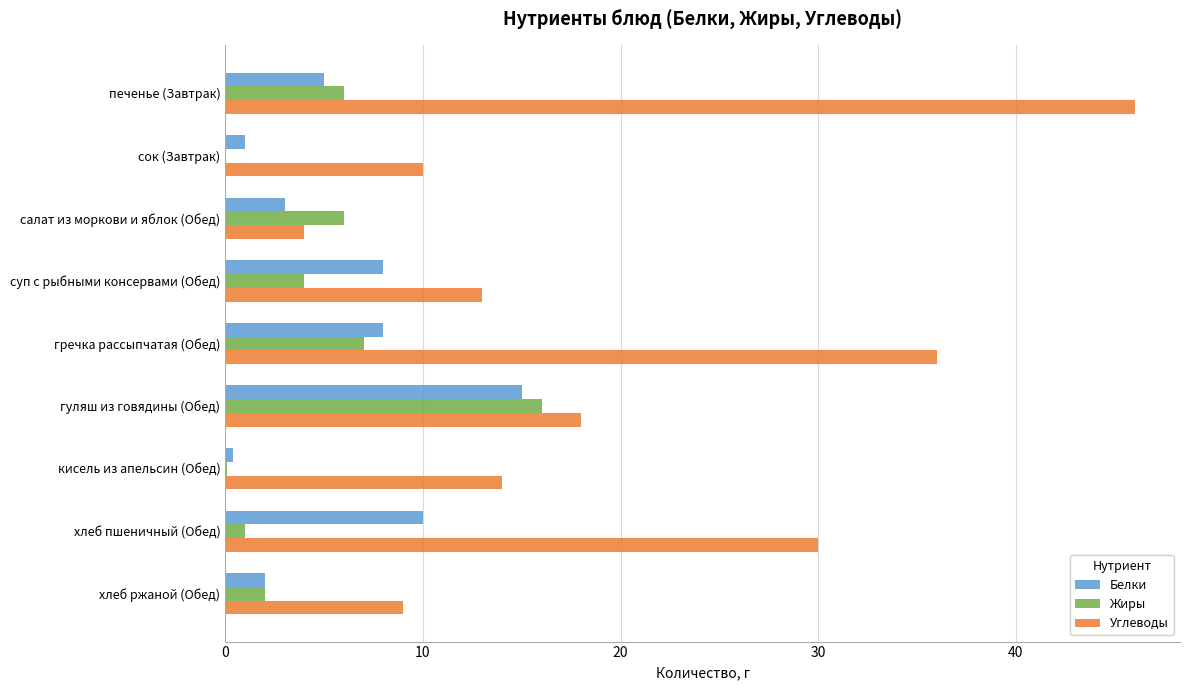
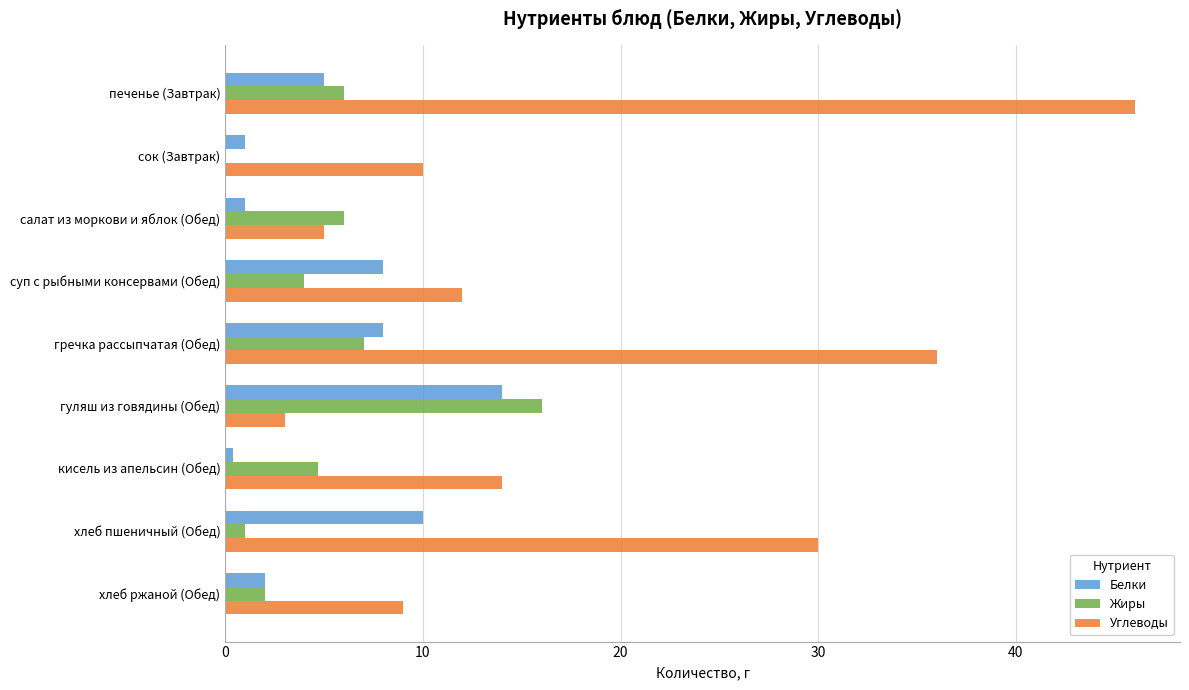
Белки, салат из моркови и яблок (Обед): 3 -> 1
Углеводы, салат из моркови и яблок (Обед): 4 -> 5
Углеводы, суп с рыбными консервами (Обед): 13 -> 12
Белки, гуляш из говядины (Обед): 15 -> 14
Углеводы, гуляш из говядины (Обед): 18 -> 3
Жиры, кисель из апельсин (Обед): 0.1 -> 4.7
